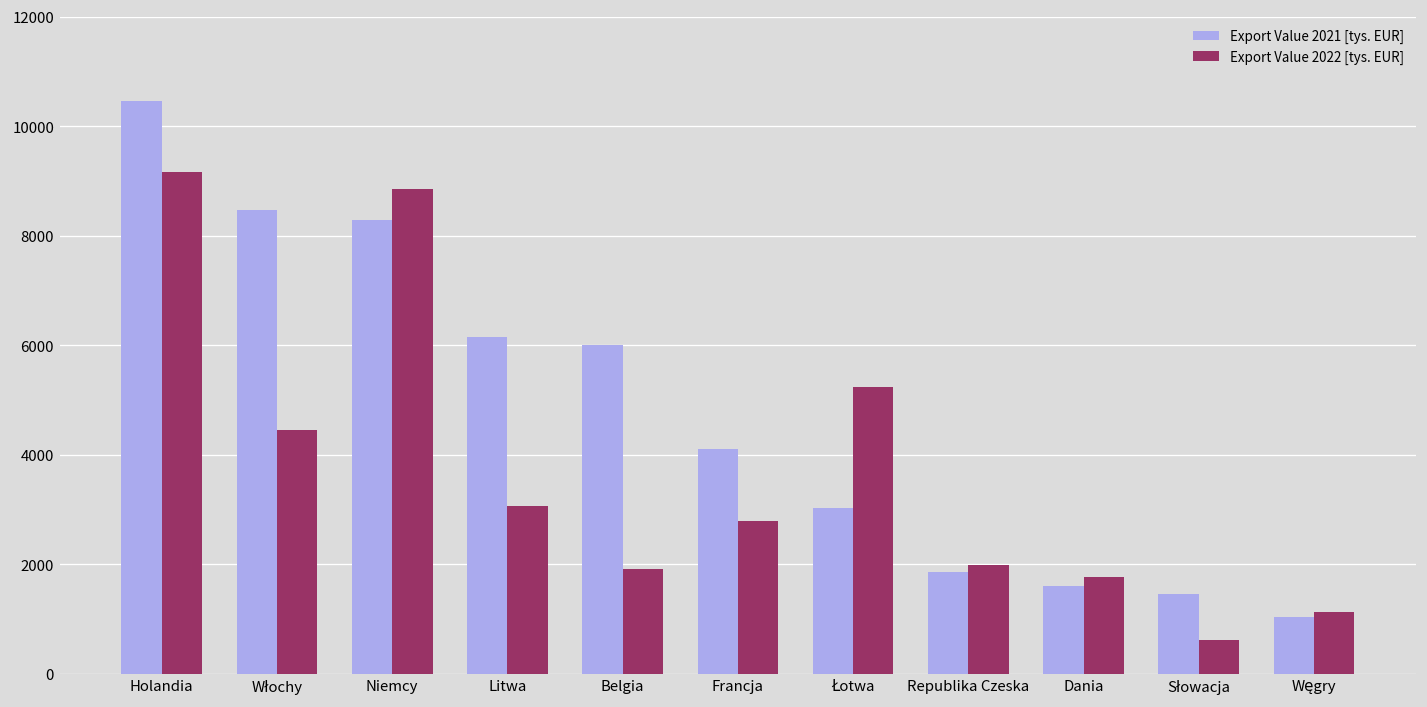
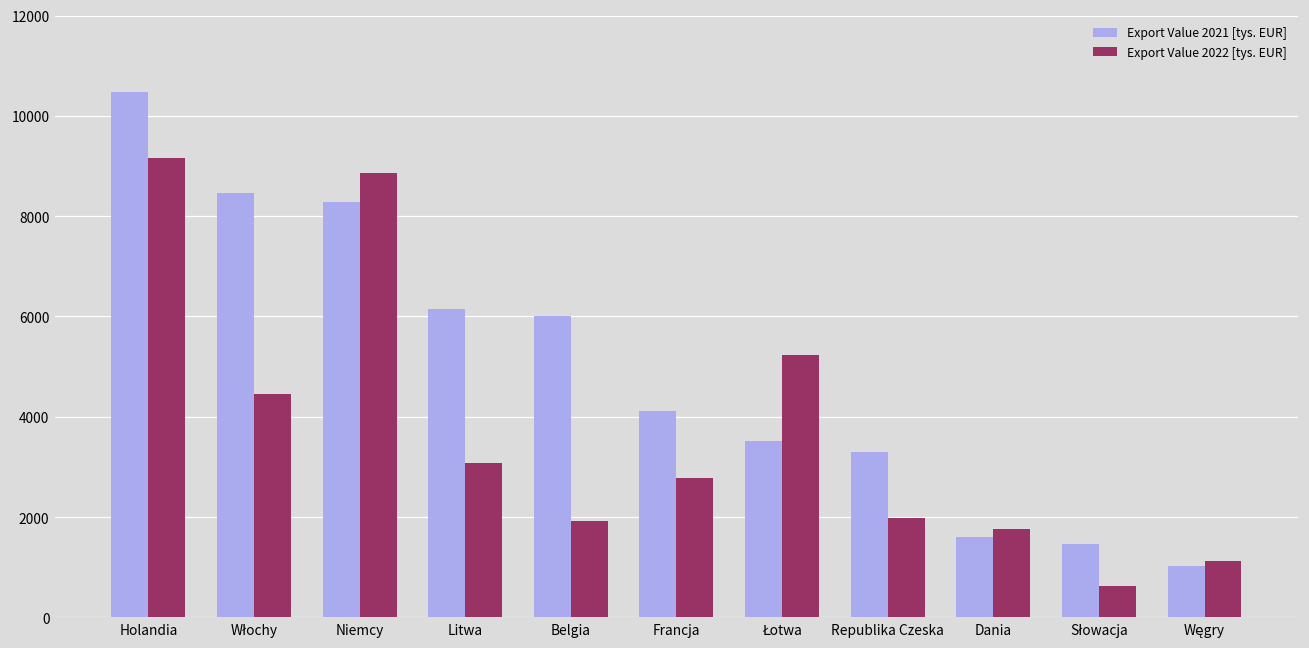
Export Value 2021 [tys. EUR], Łotwa: 3000 -> 3500
Export Value 2021 [tys. EUR], Republika Czeska: 1900 -> 3300
